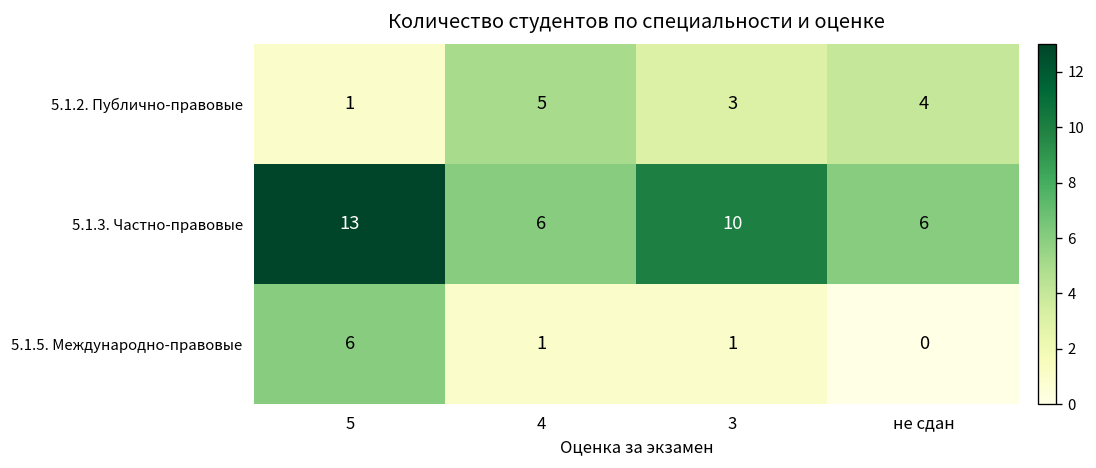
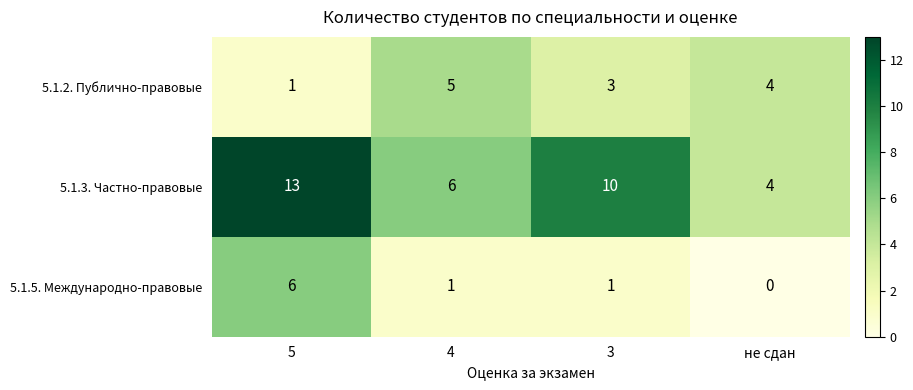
5.1.3. Частно-правовые, не сдан: 6 -> 4
